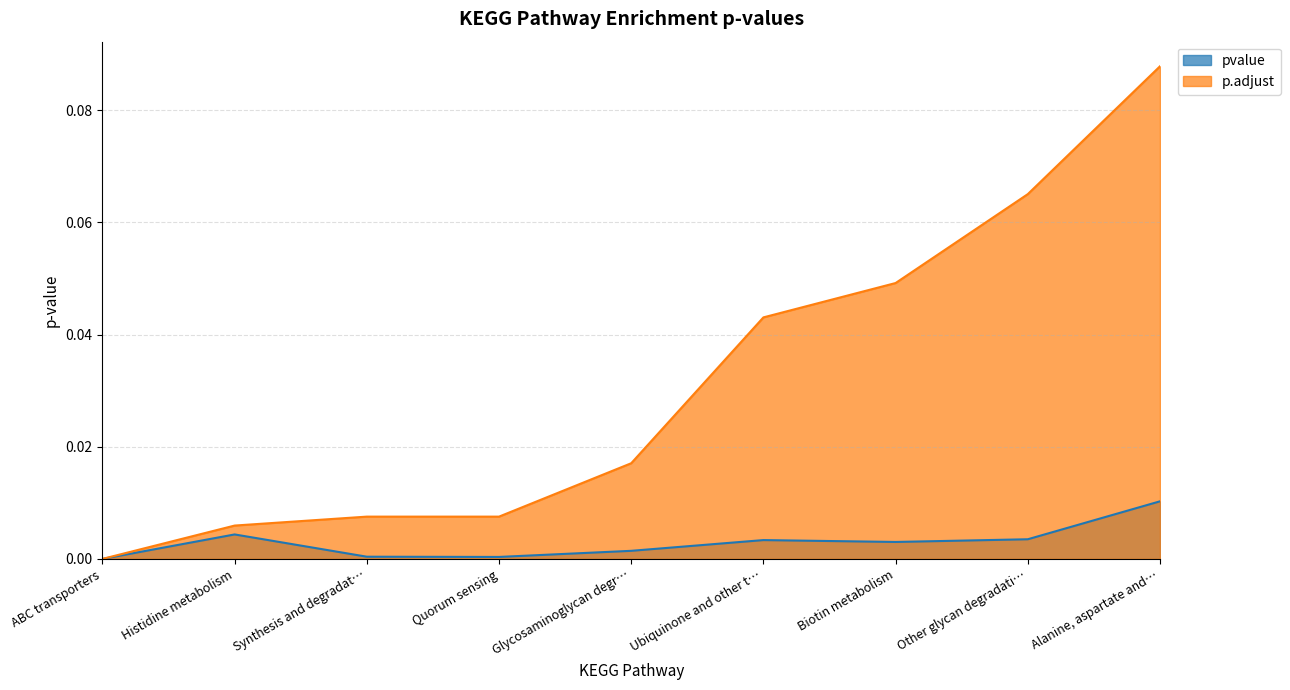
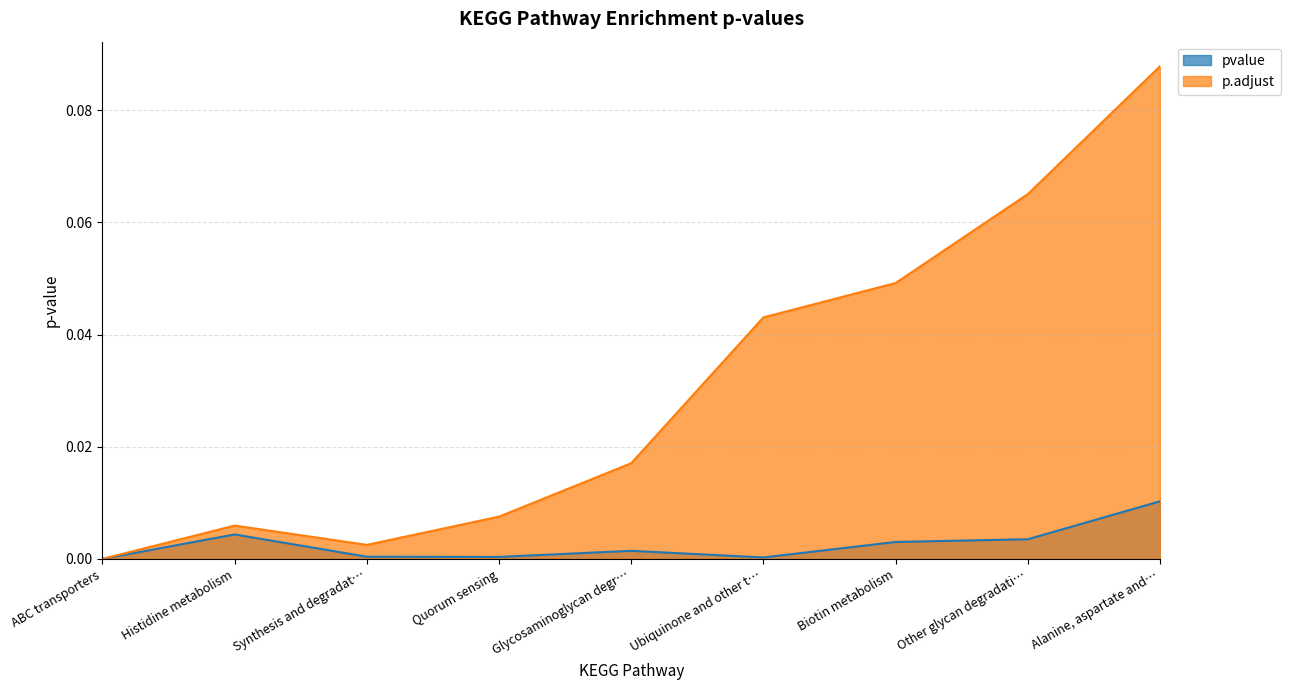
p.adjust, Synthesis and degradat…: 0.008 -> 0.003
pvalue, Ubiquinone and other t…: 0.003 -> 0.000
